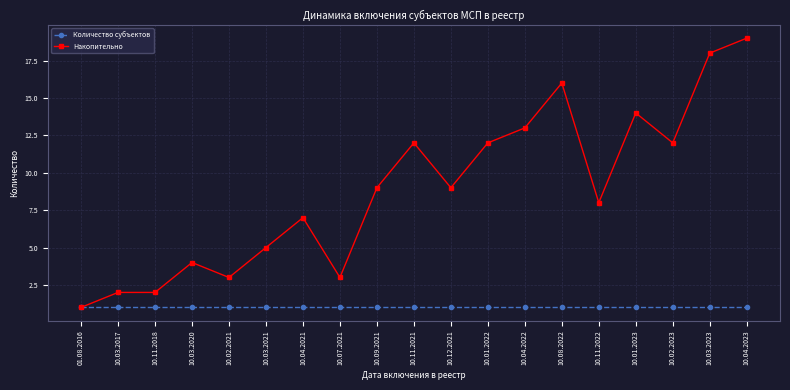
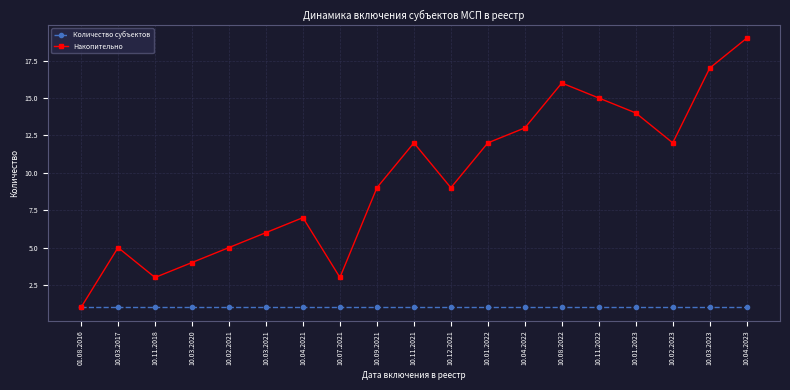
Накопительно, 10.03.2017: 2 -> 5
Накопительно, 10.11.2018: 2 -> 3
Накопительно, 10.02.2021: 3 -> 5
Накопительно, 10.03.2021: 5 -> 6
Накопительно, 10.11.2022: 8 -> 15
Накопительно, 10.03.2023: 18 -> 17
